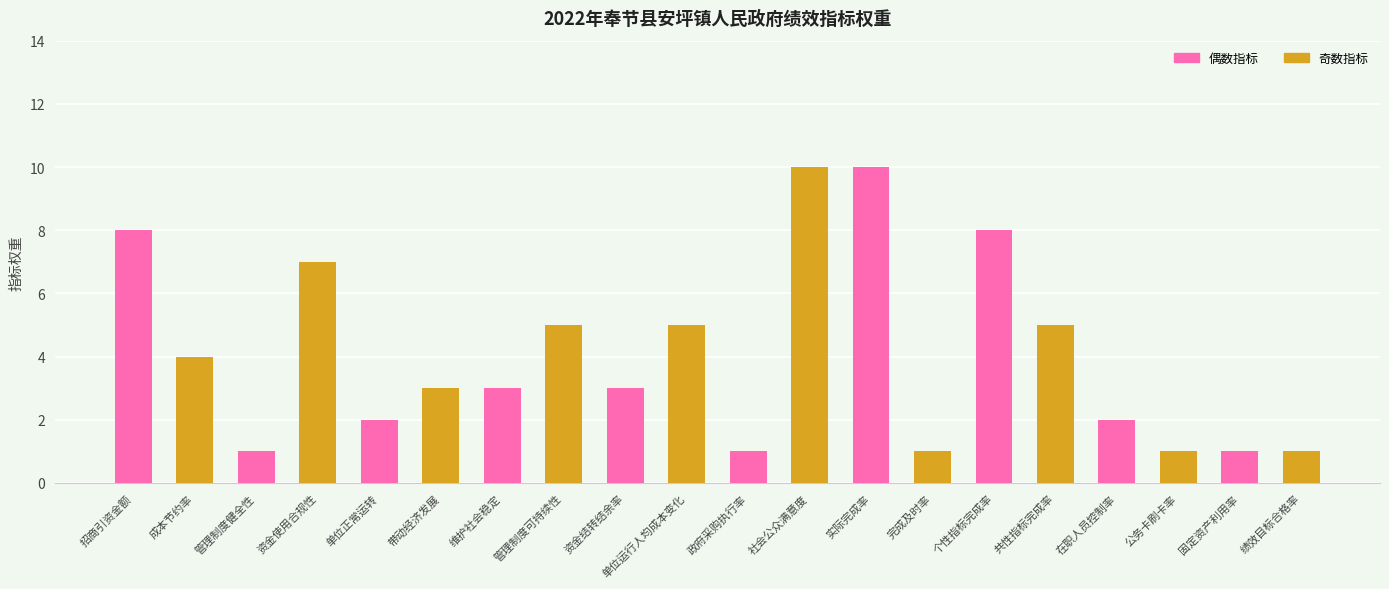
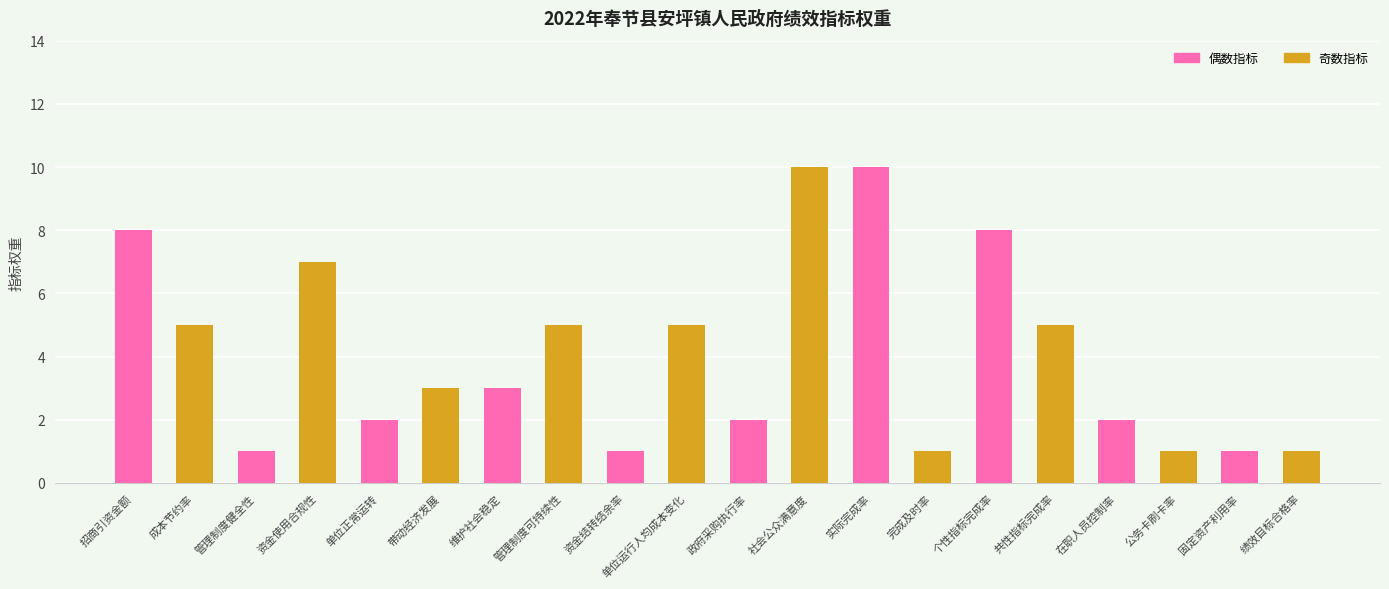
成本节约率: 4 -> 5
资金结转结余率: 3 -> 1
政府采购执行率: 1 -> 2
